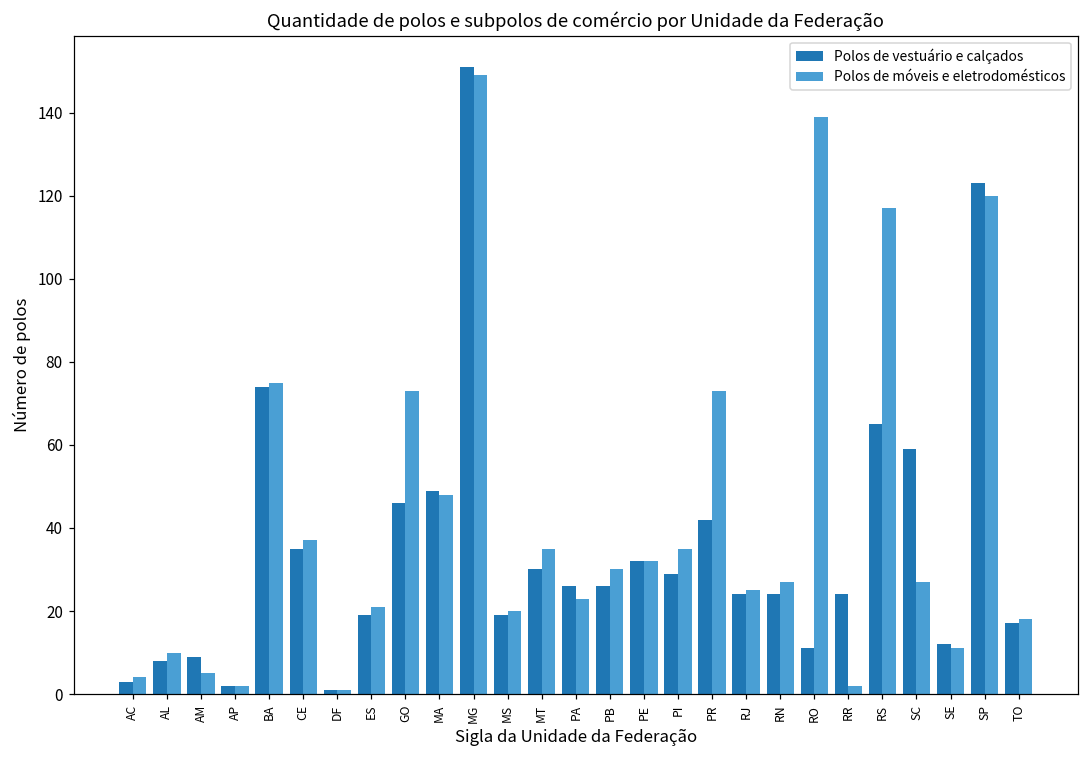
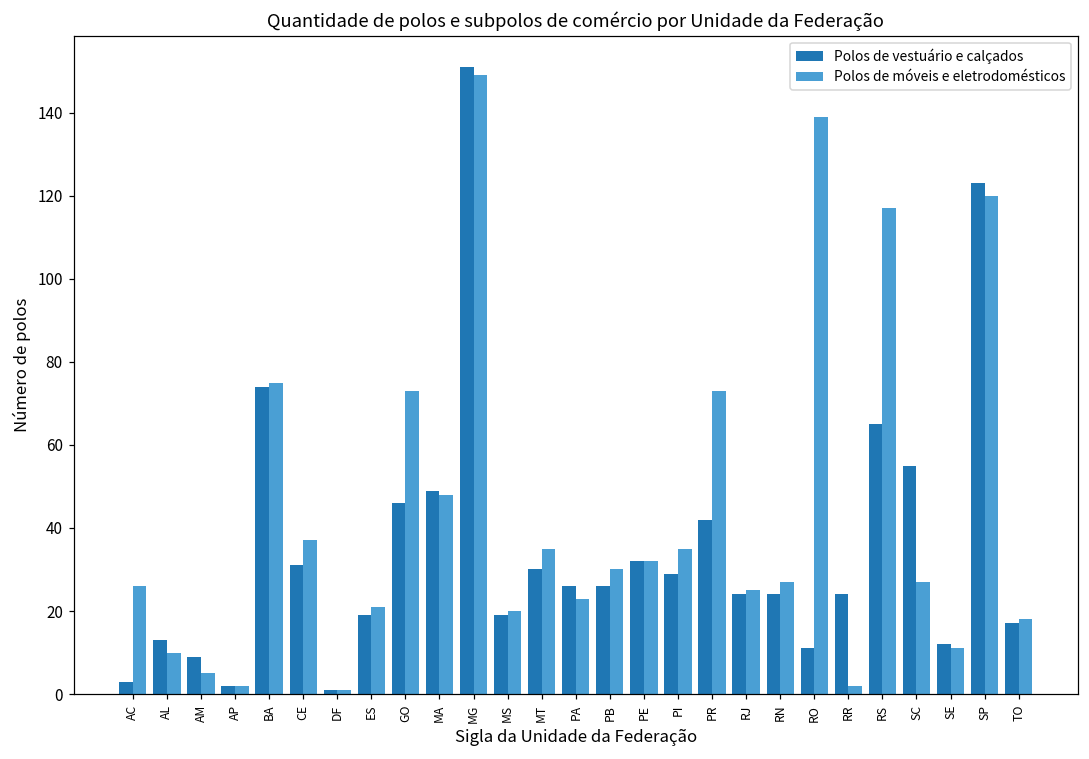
Polos de móveis e eletrodomésticos, AC: 4 -> 26
Polos de vestuário e calçados, AL: 8 -> 13
Polos de vestuário e calçados, CE: 35 -> 31
Polos de vestuário e calçados, SC: 59 -> 55
